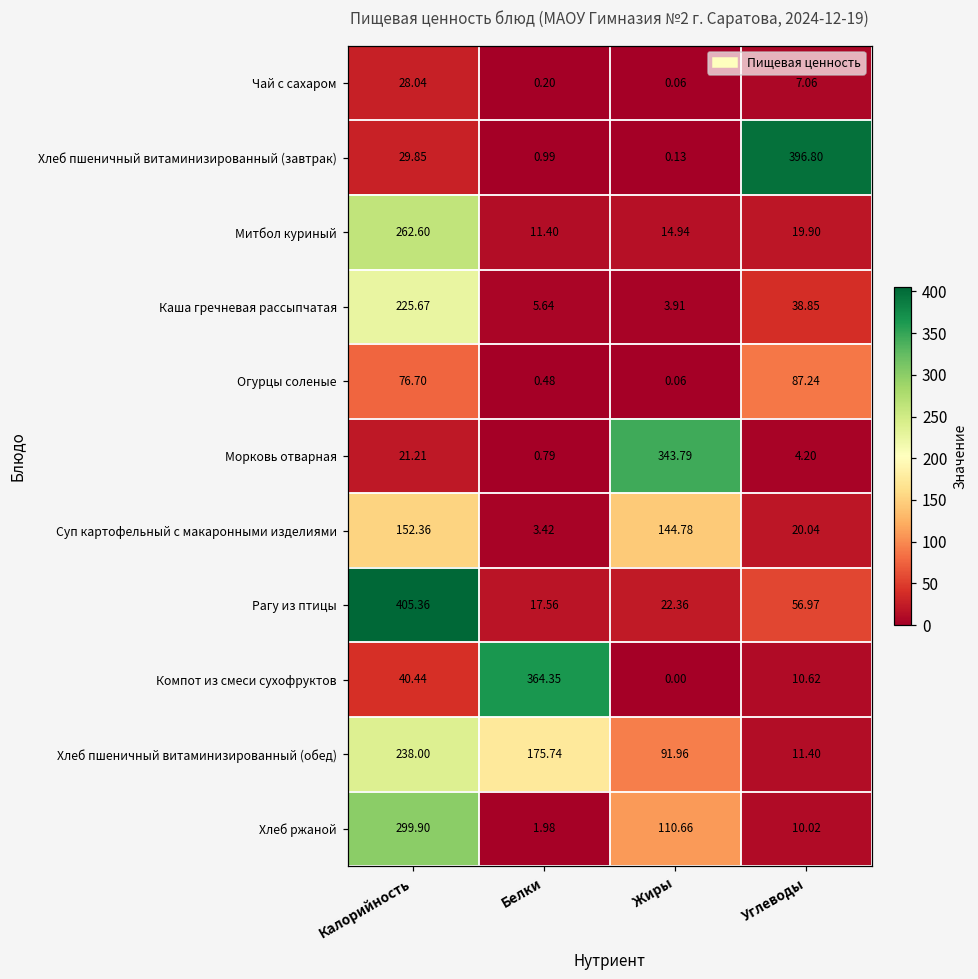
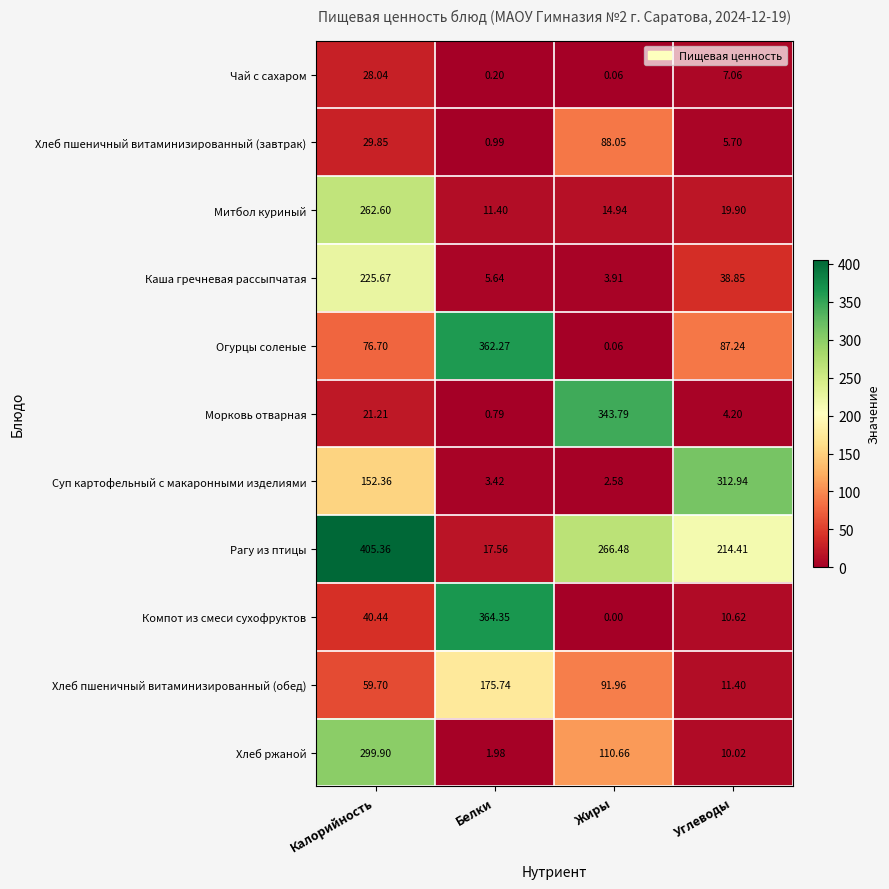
Хлеб пшеничный витаминизированный (завтрак), Жиры: 0.13 -> 88.05
Хлеб пшеничный витаминизированный (завтрак), Углеводы: 396.80 -> 5.70
Огурцы соленые, Белки: 0.48 -> 362.27
Суп картофельный с макаронными изделиями, Жиры: 144.78 -> 2.58
Суп картофельный с макаронными изделиями, Углеводы: 20.04 -> 312.94
Рагу из птицы, Жиры: 22.36 -> 266.48
Рагу из птицы, Углеводы: 56.97 -> 214.41
Хлеб пшеничный витаминизированный (обед), Калорийность: 238.00 -> 59.70
